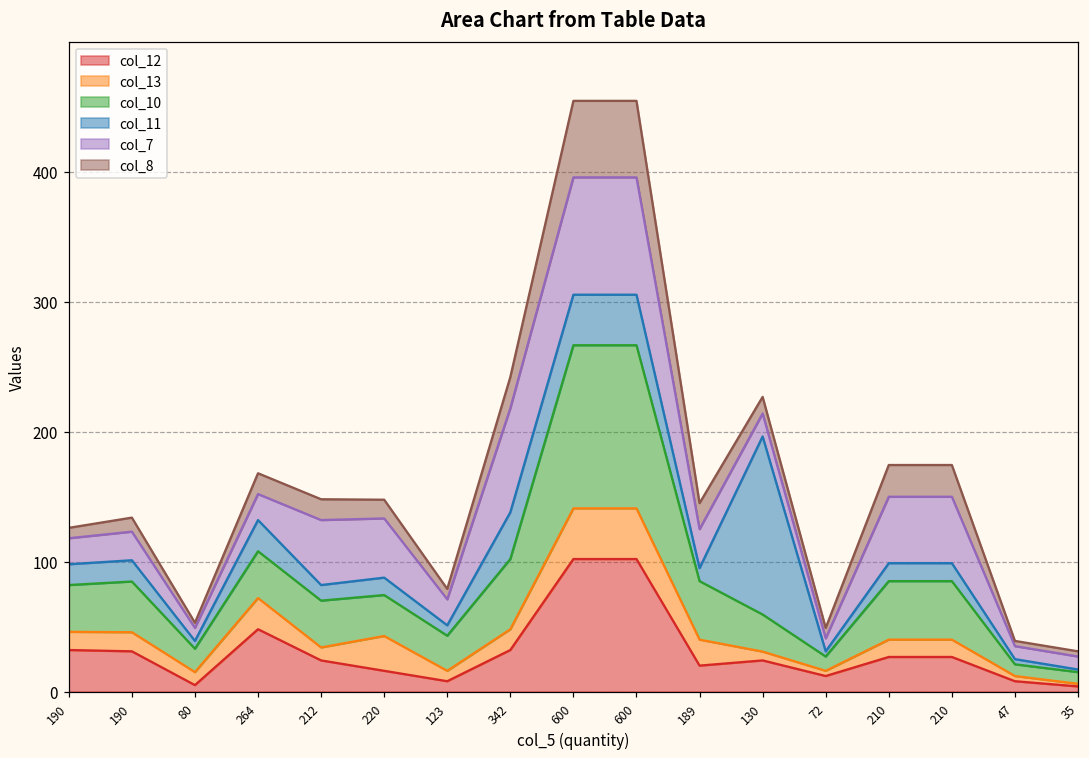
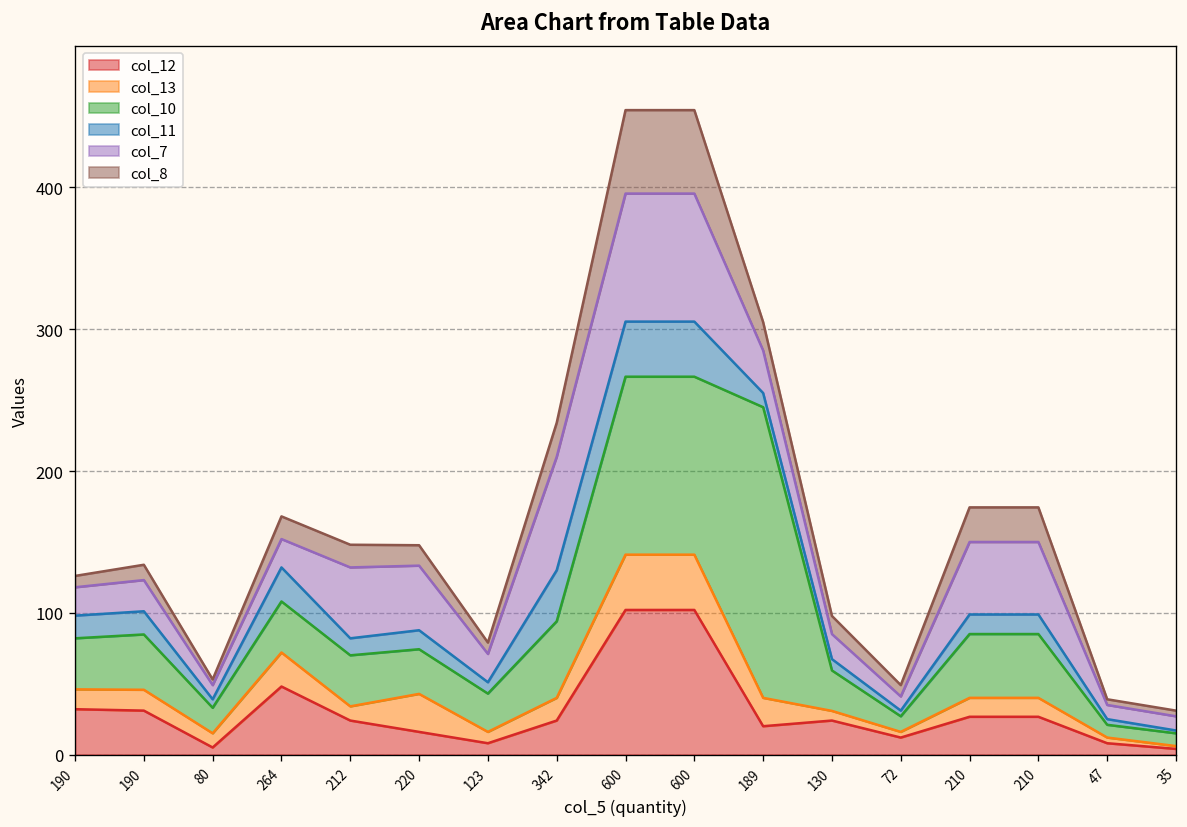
col_12, 342: 32 -> 24
col_10, 189: 45 -> 205
col_11, 130: 137 -> 8
